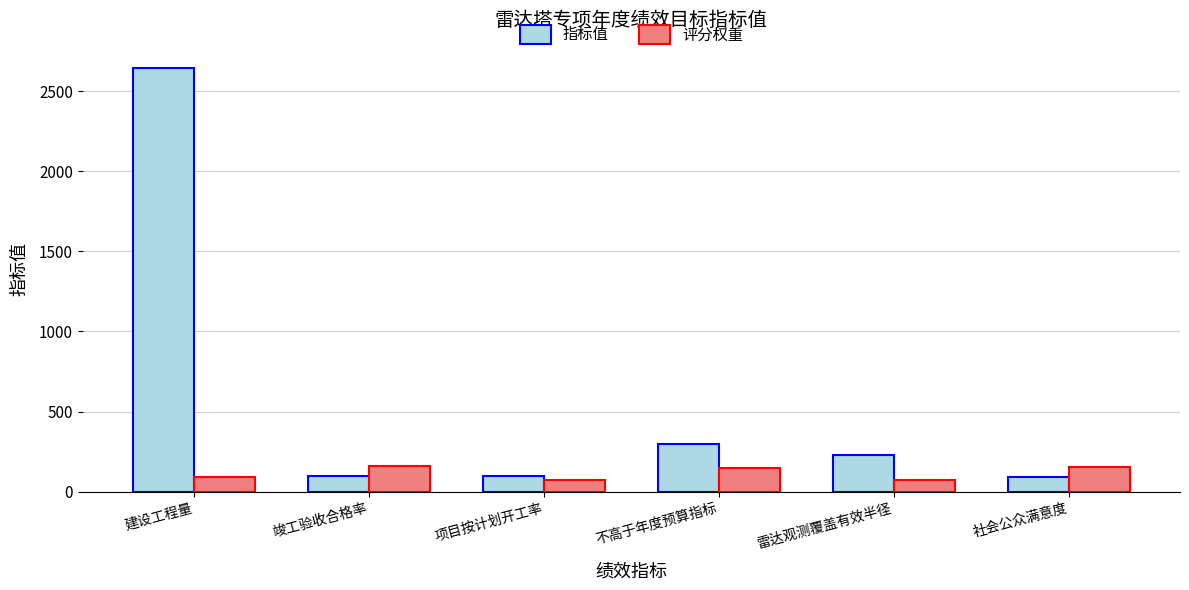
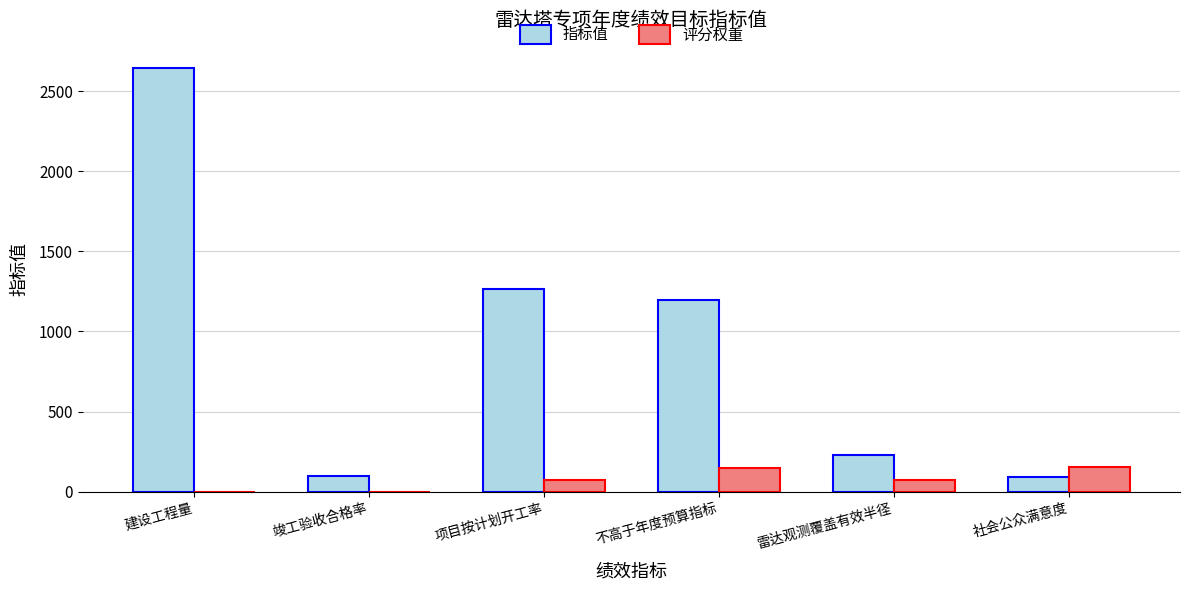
评分权重, 建设工程量: 90 -> 0
评分权重, 竣工验收合格率: 160 -> 0
指标值, 项目按计划开工率: 100 -> 1270
指标值, 不高于年度预算指标: 300 -> 1200
